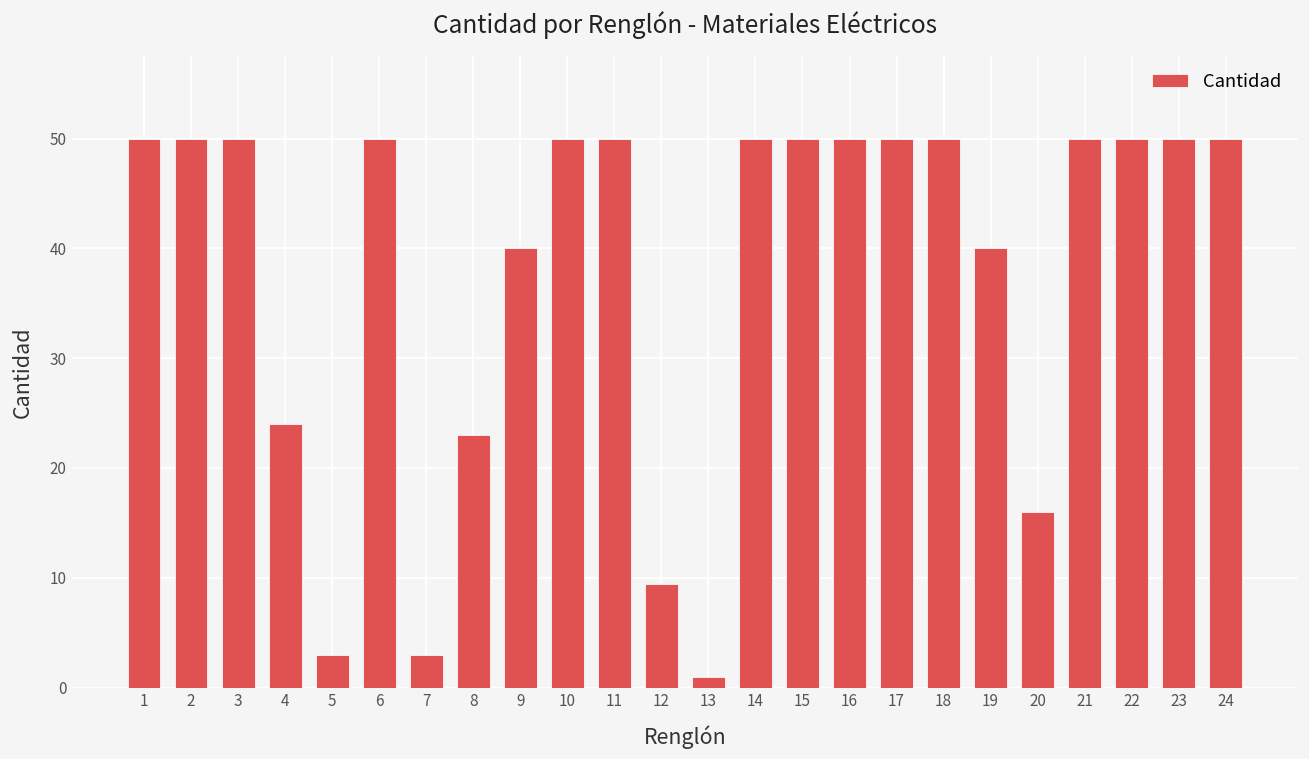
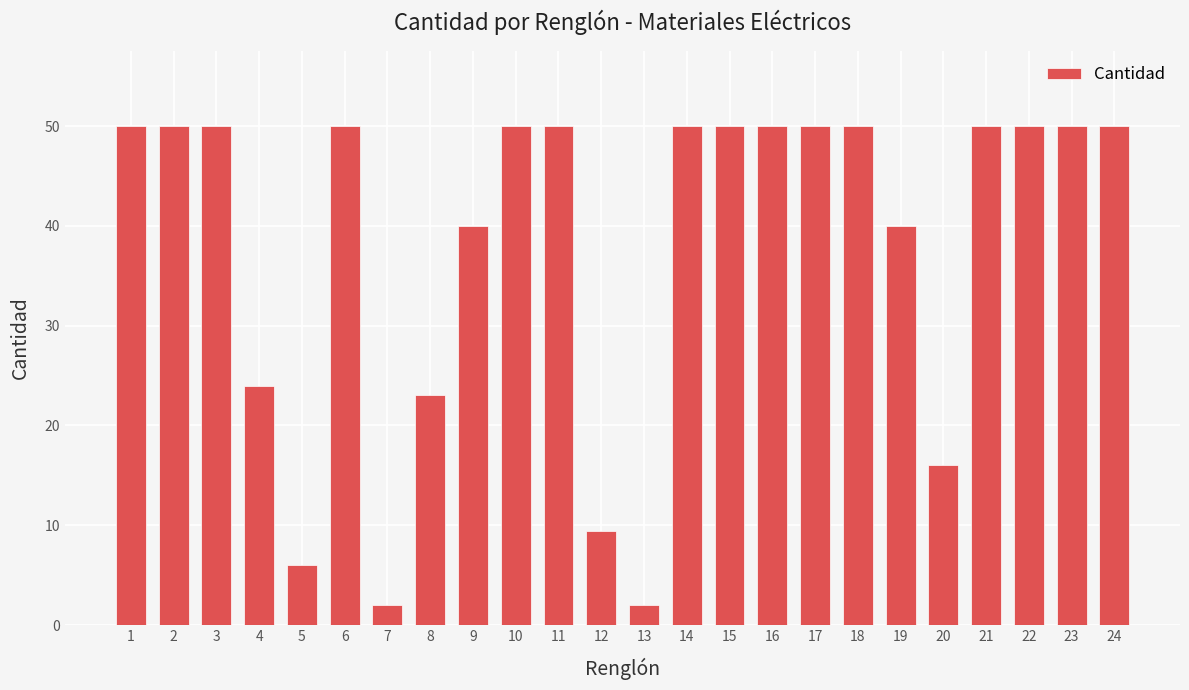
5: 3 -> 6
7: 3 -> 2
13: 1 -> 2
